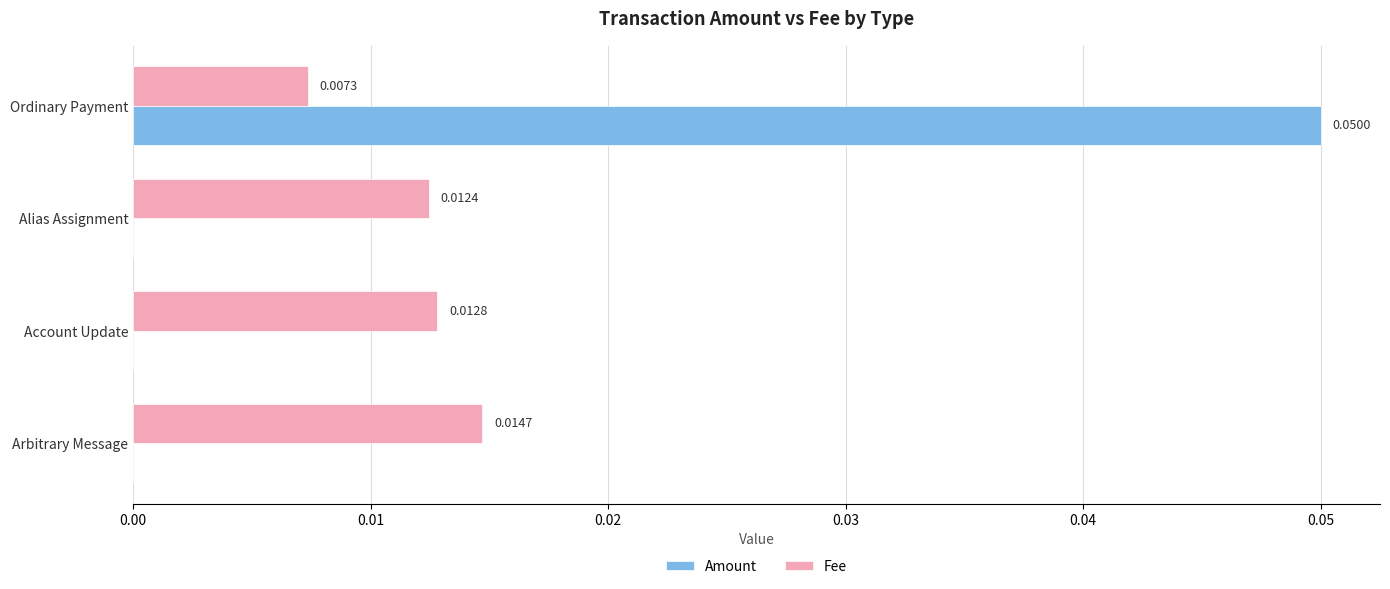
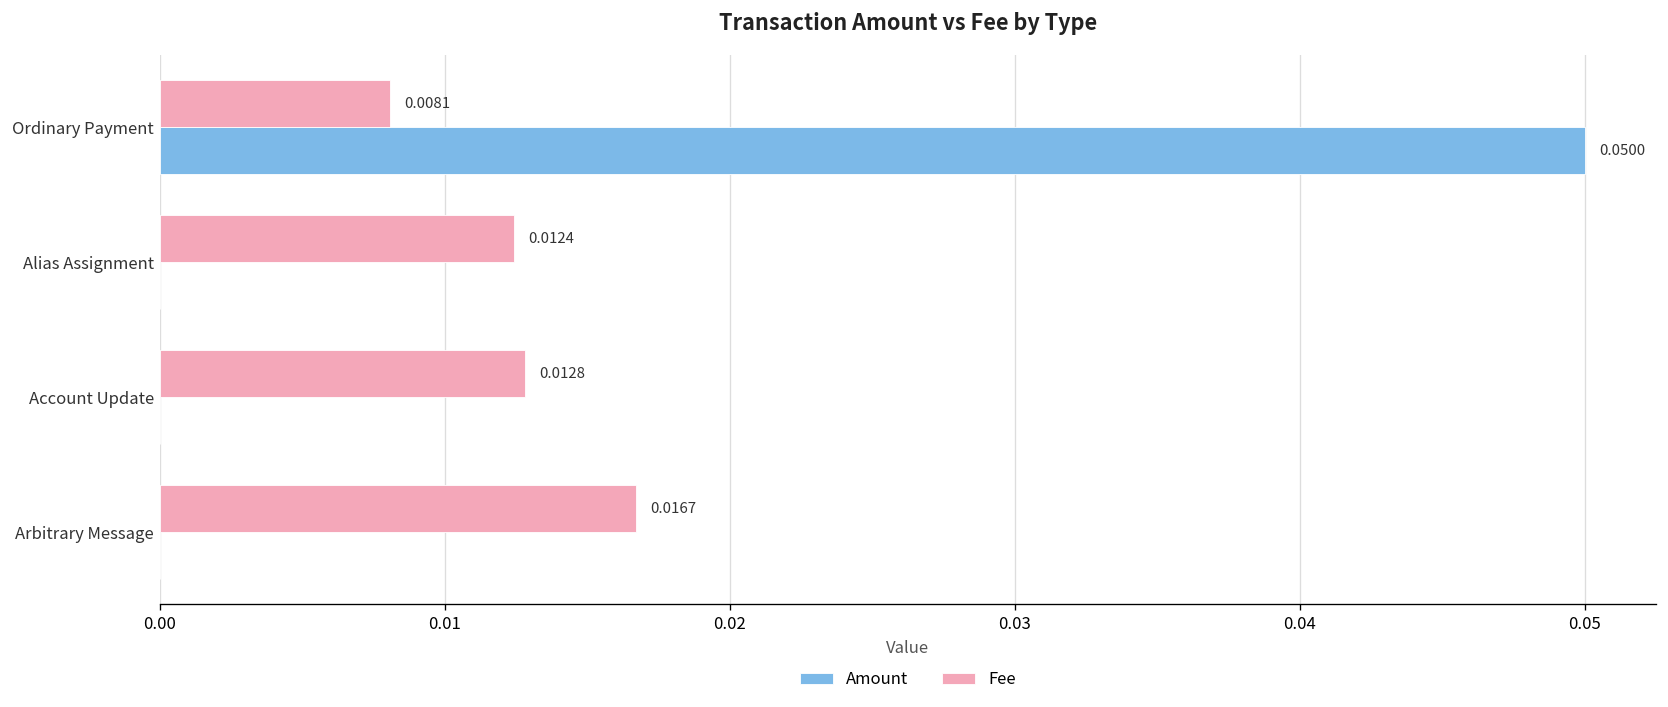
Fee, Ordinary Payment: 0.0073 -> 0.0081
Fee, Arbitrary Message: 0.0147 -> 0.0167
